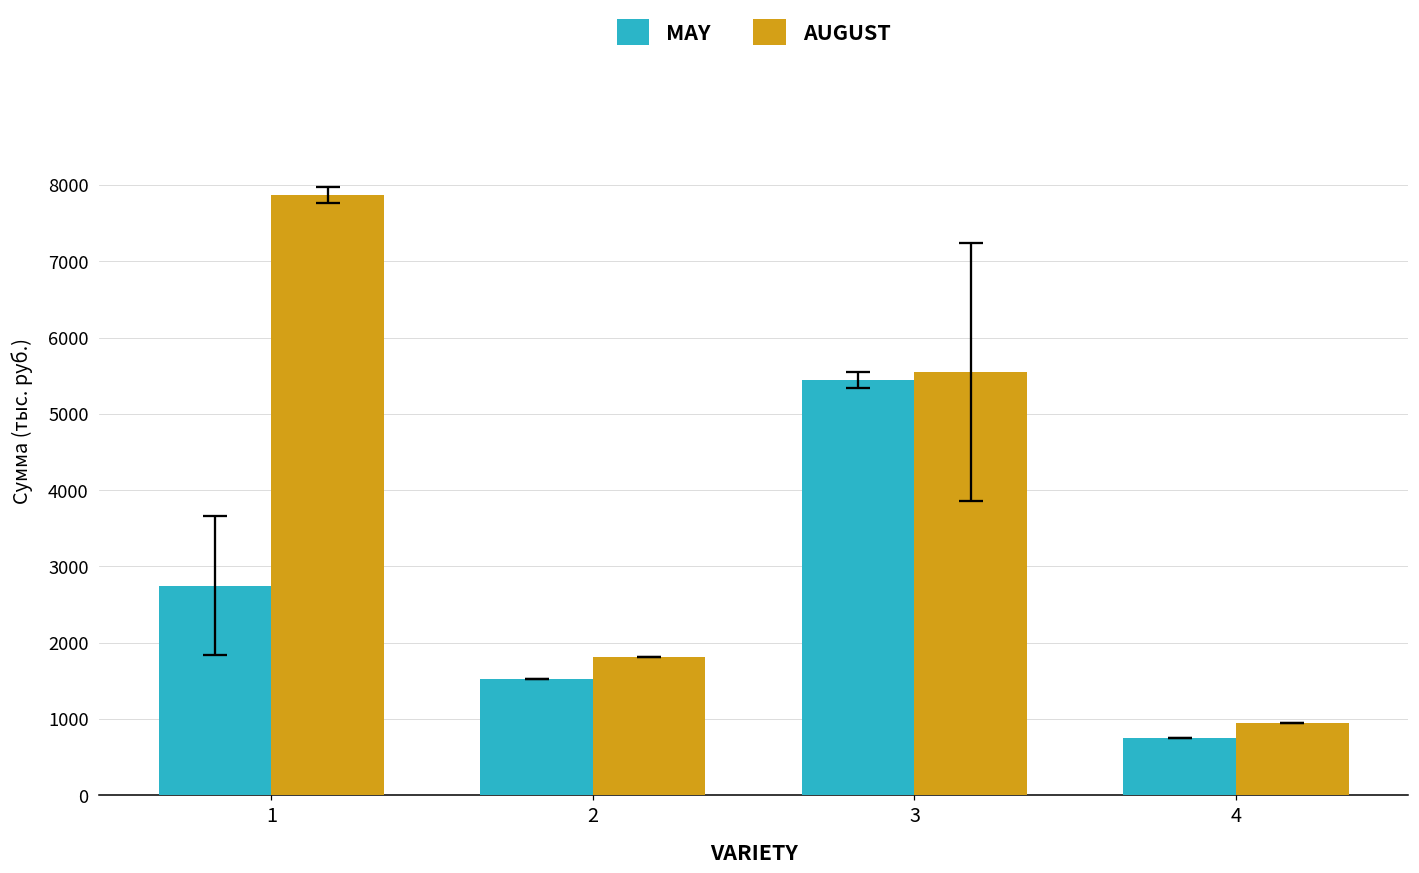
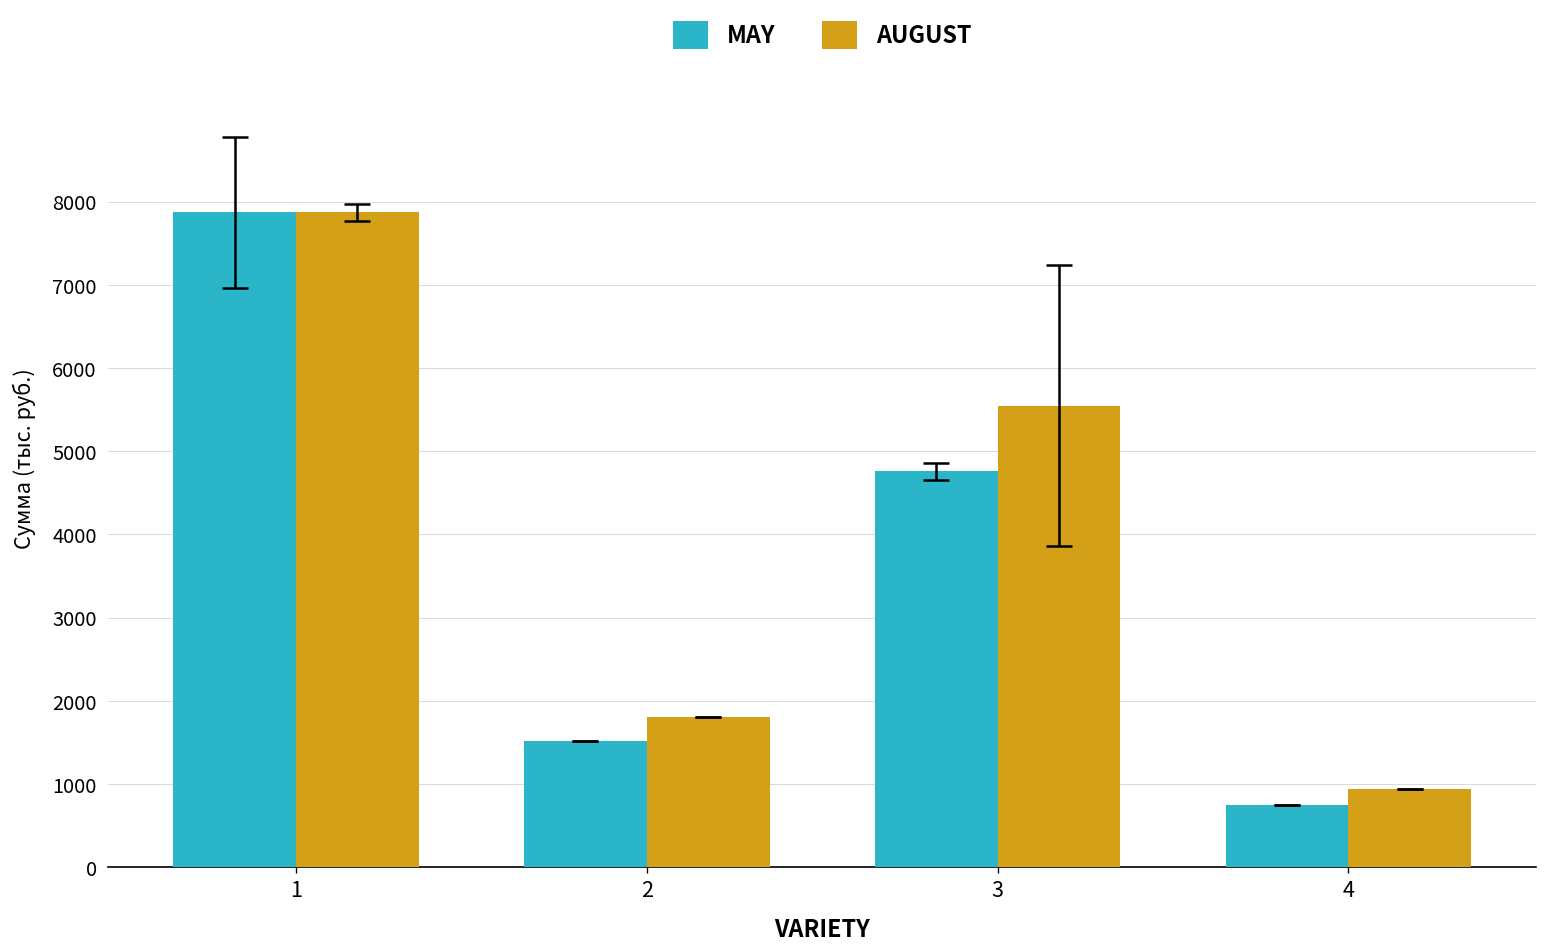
MAY, 1: 2800 -> 7900
MAY, 3: 5400 -> 4800
